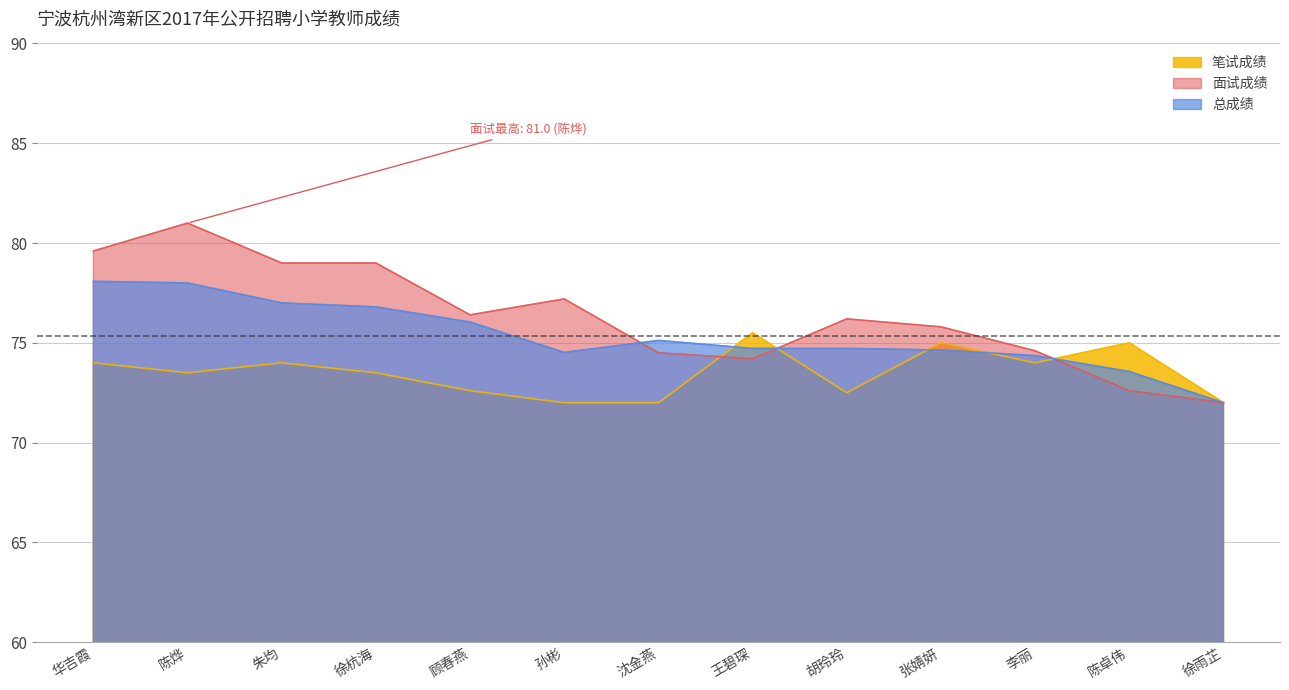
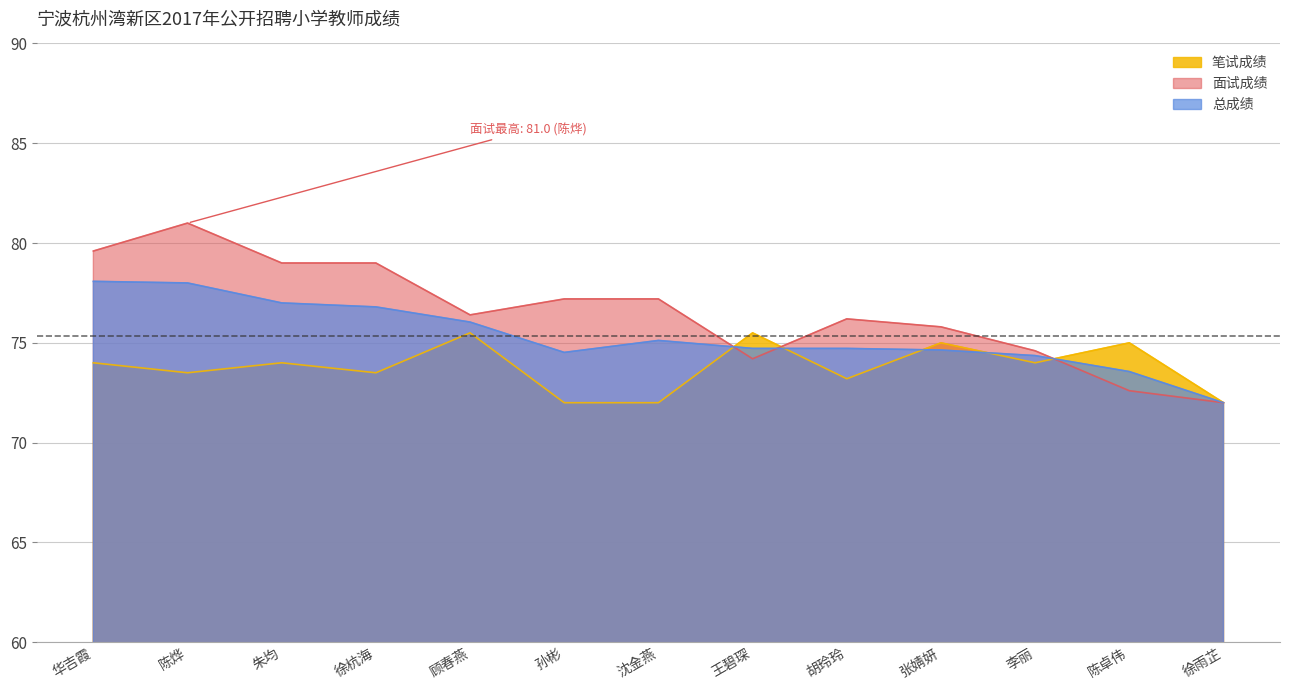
笔试成绩, 顾春燕: 72.6 -> 75.5
面试成绩, 沈金燕: 74.5 -> 77.2
笔试成绩, 胡玲玲: 72.5 -> 73.2
